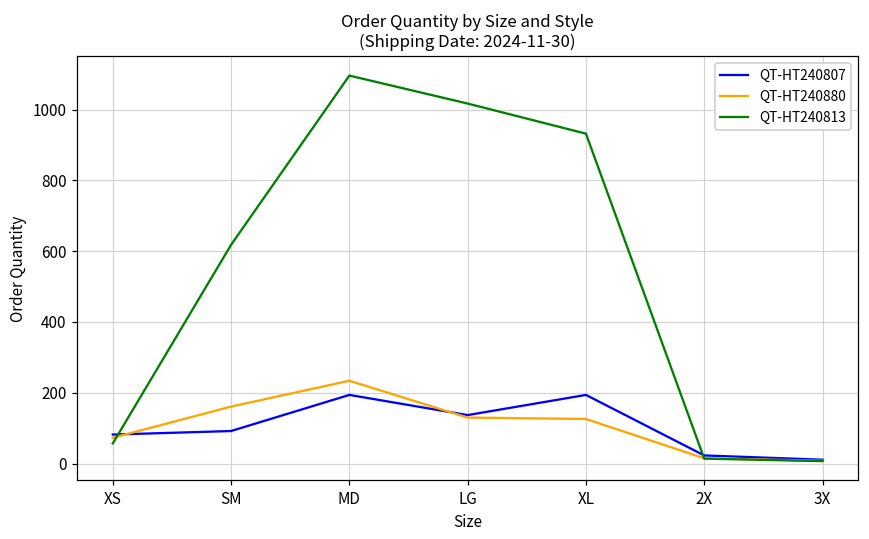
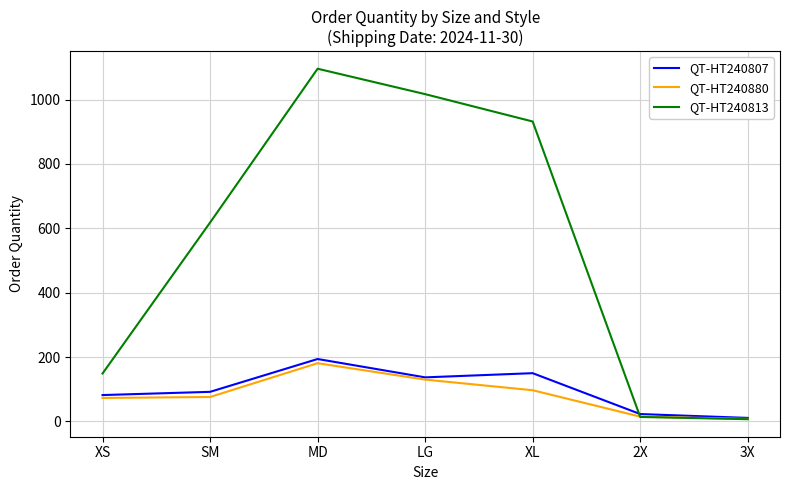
QT-HT240813, XS: 60 -> 150
QT-HT240880, SM: 160 -> 80
QT-HT240880, MD: 230 -> 180
QT-HT240807, XL: 190 -> 150
QT-HT240880, XL: 130 -> 100
